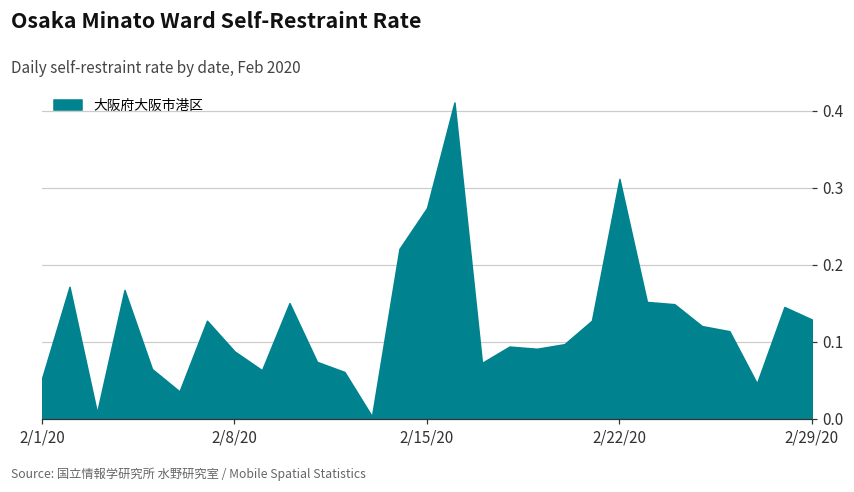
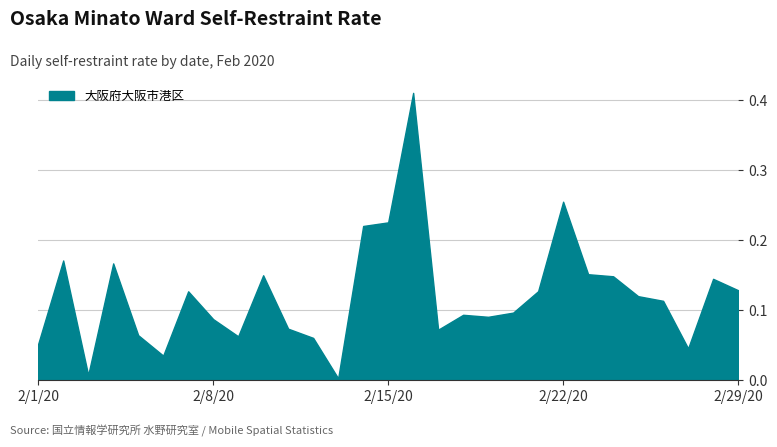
2/15/20: 0.27 -> 0.23
2/22/20: 0.31 -> 0.26
